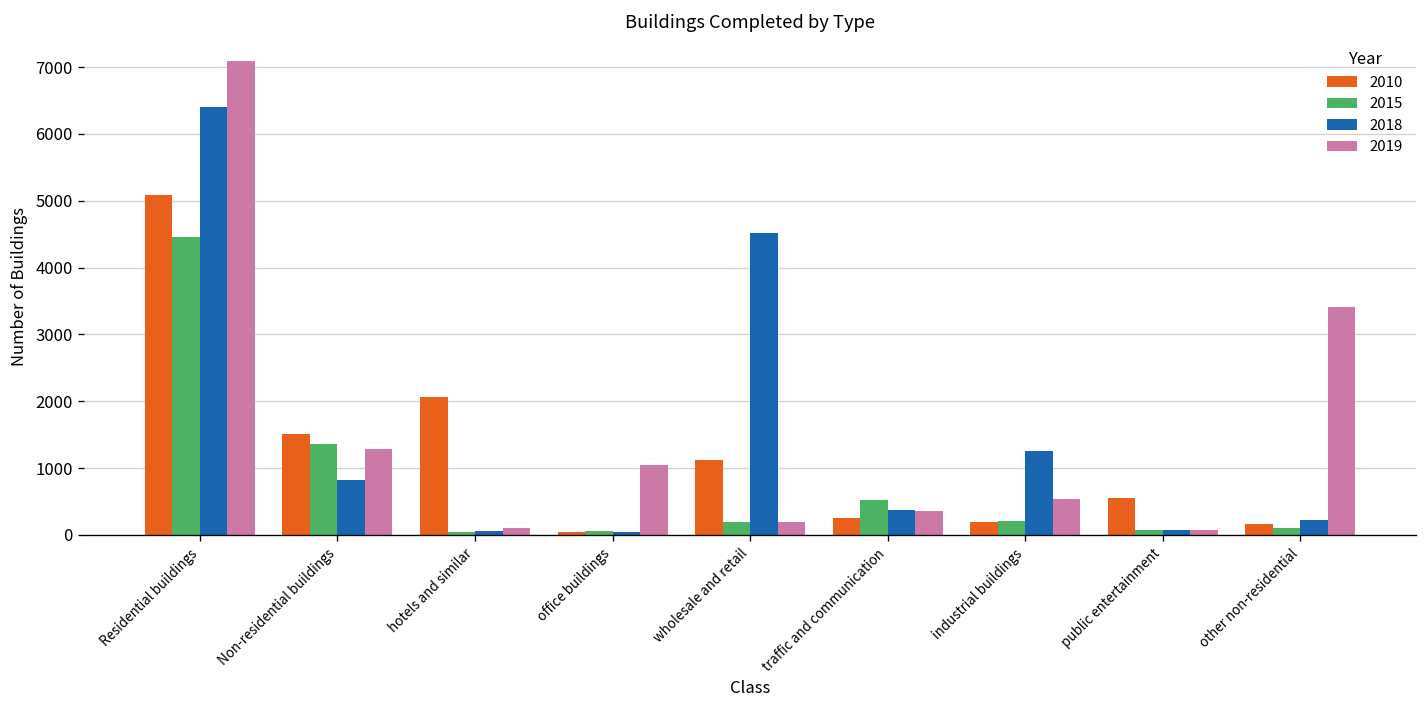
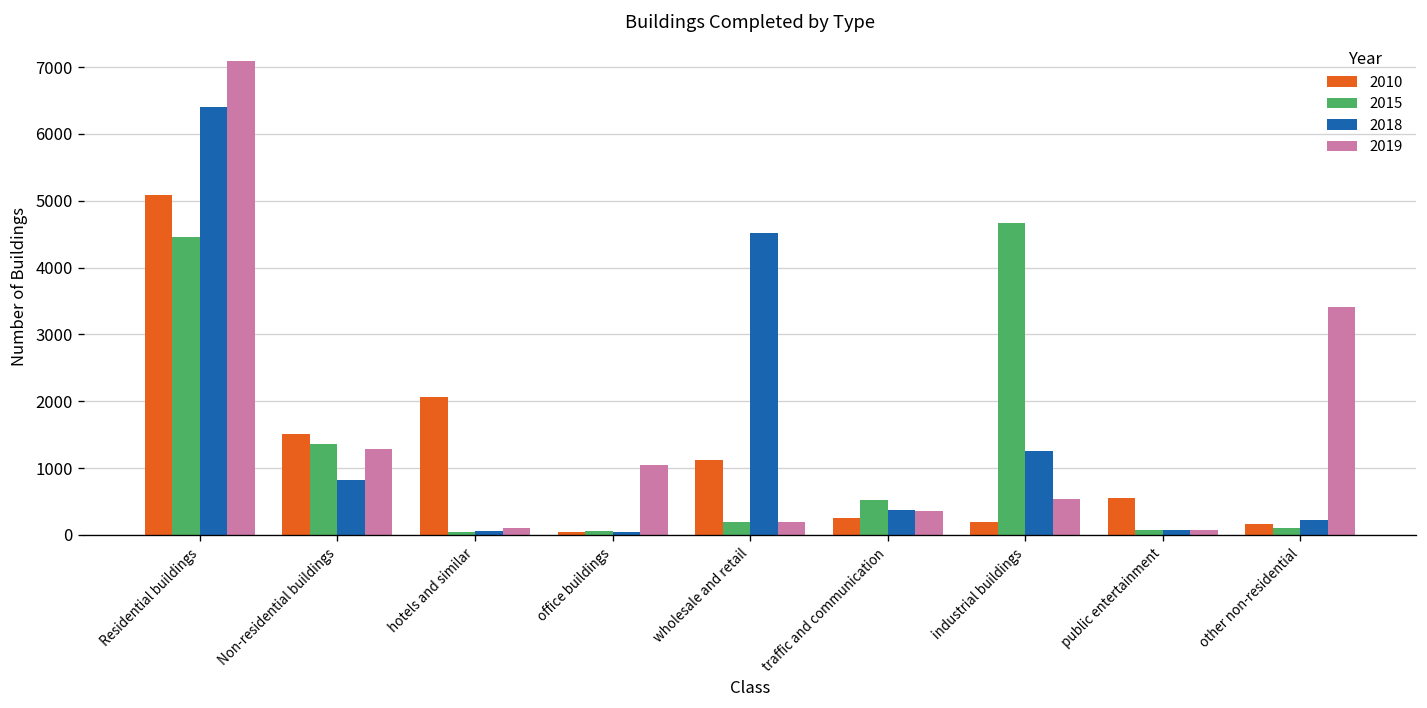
2015, industrial buildings: 200 -> 4700
